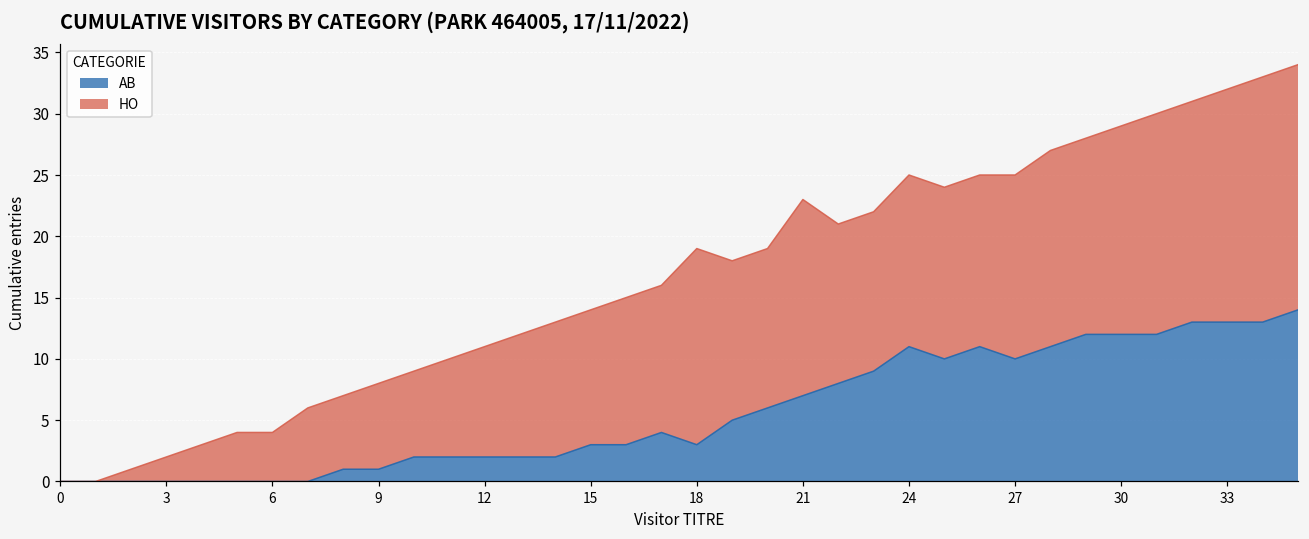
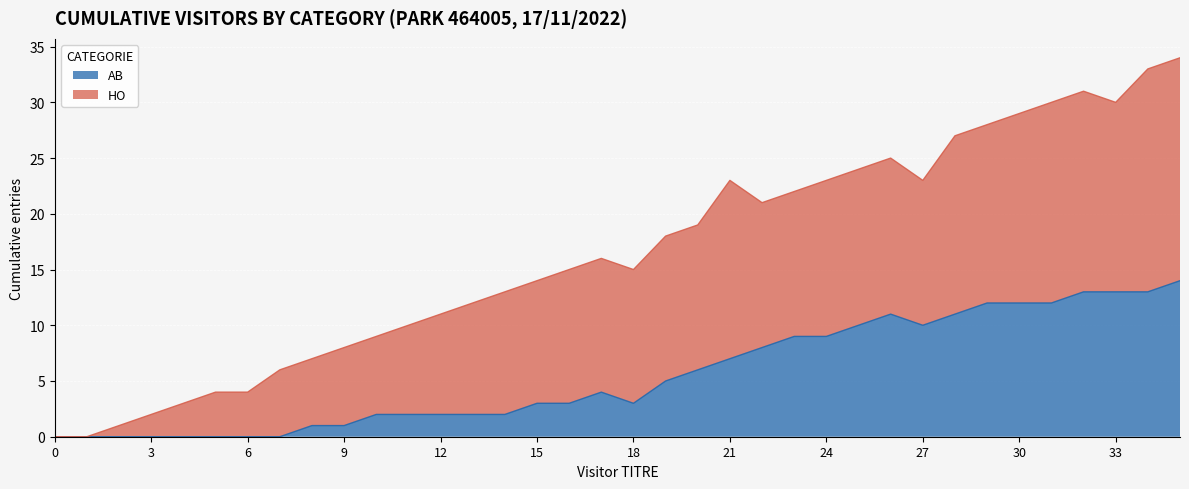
HO, 18: 16 -> 12
AB, 24: 11 -> 9
HO, 27: 15 -> 13
HO, 33: 19 -> 17
